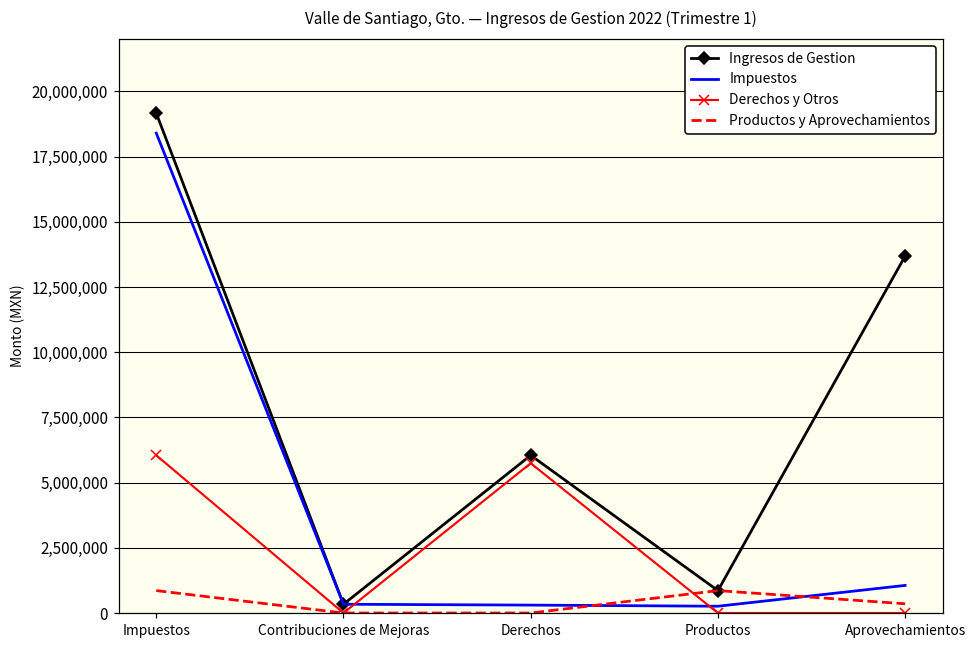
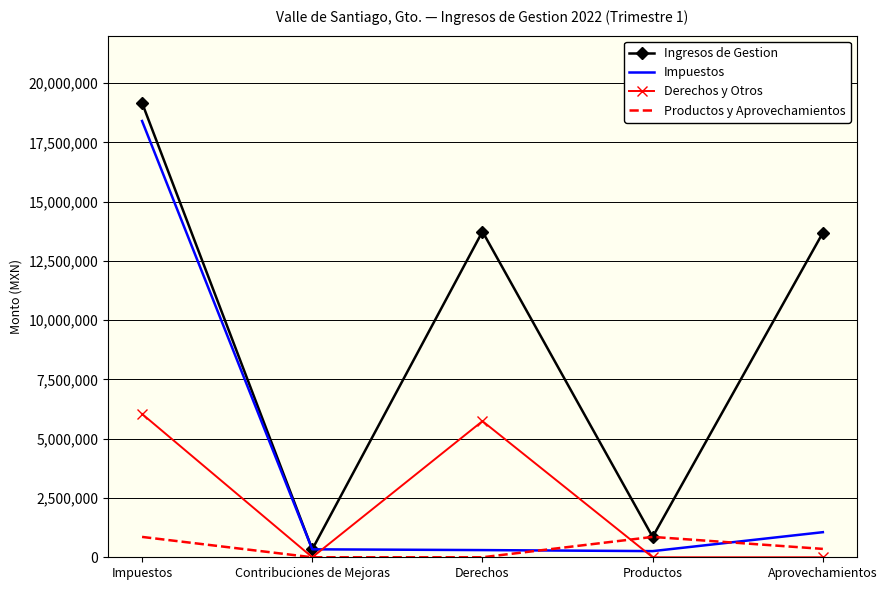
Ingresos de Gestion, Derechos: 6,000,000 -> 13,700,000
